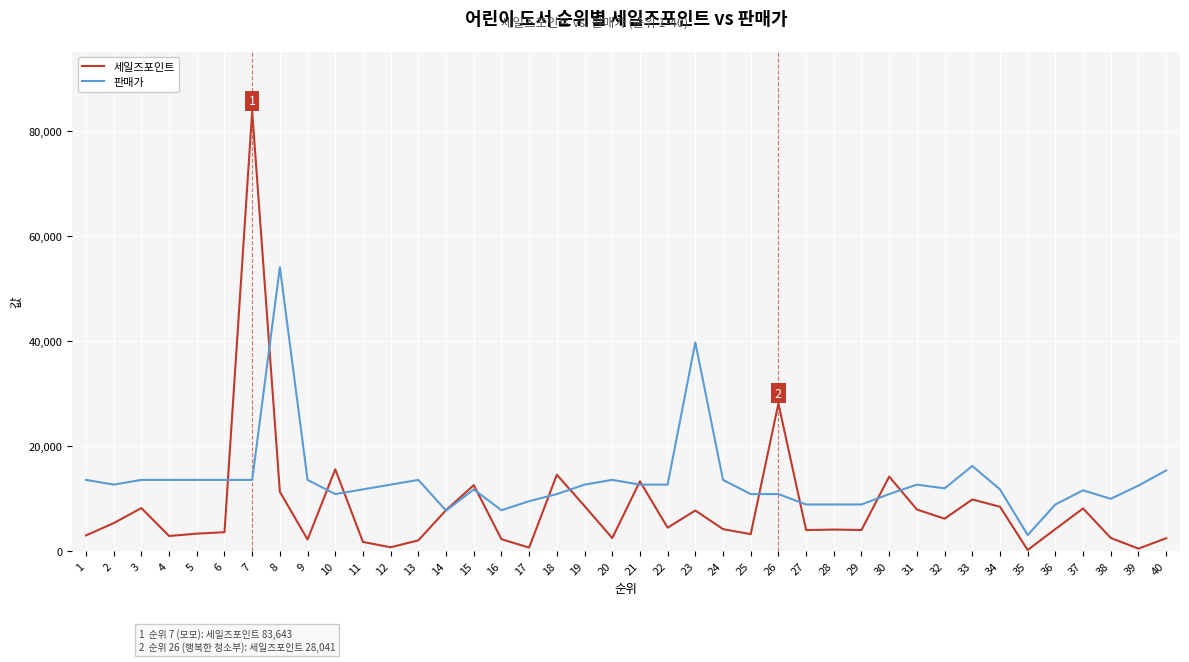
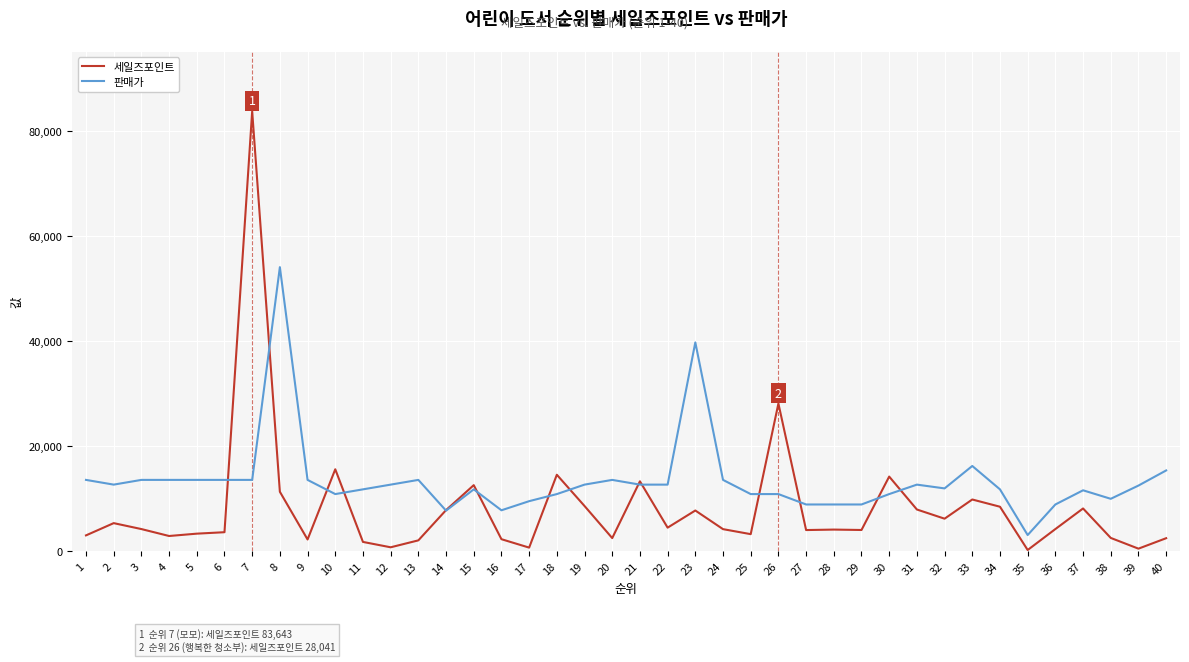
세일즈포인트, 3: 8,000 -> 4,000
